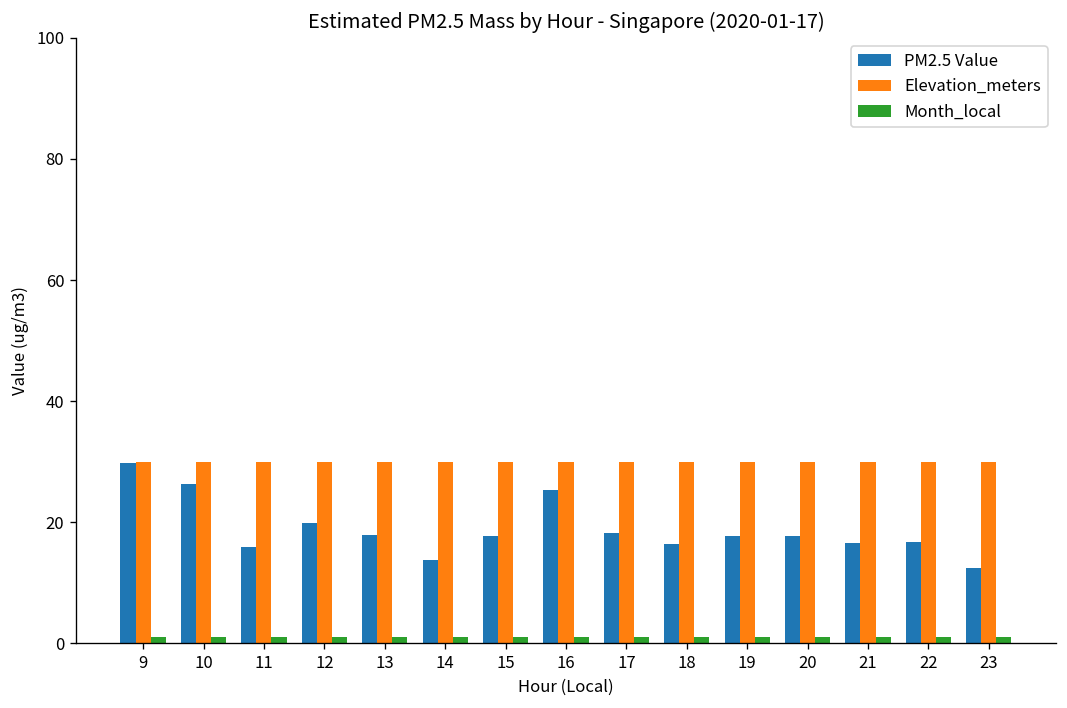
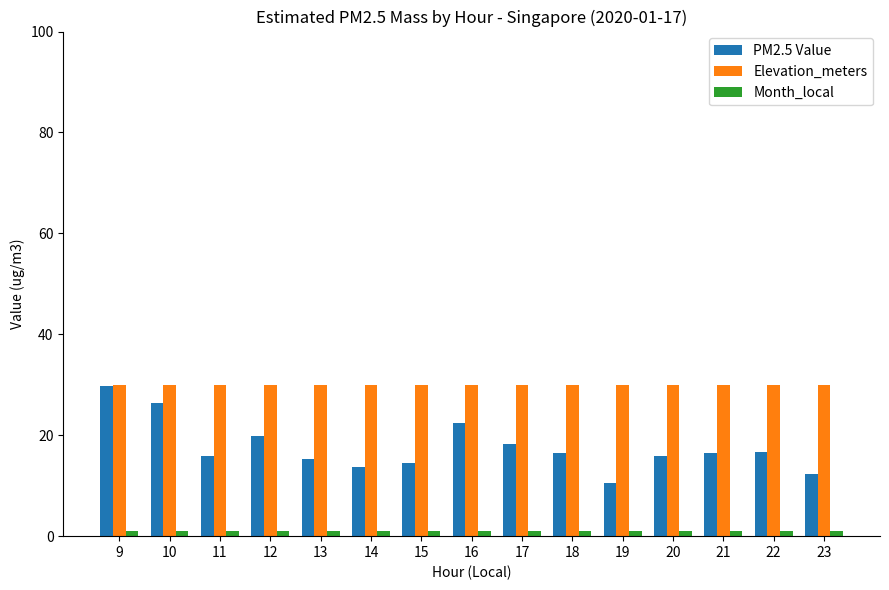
PM2.5 Value, 13: 18 -> 15
PM2.5 Value, 15: 18 -> 14
PM2.5 Value, 16: 25 -> 22
PM2.5 Value, 19: 18 -> 11
PM2.5 Value, 20: 18 -> 16
